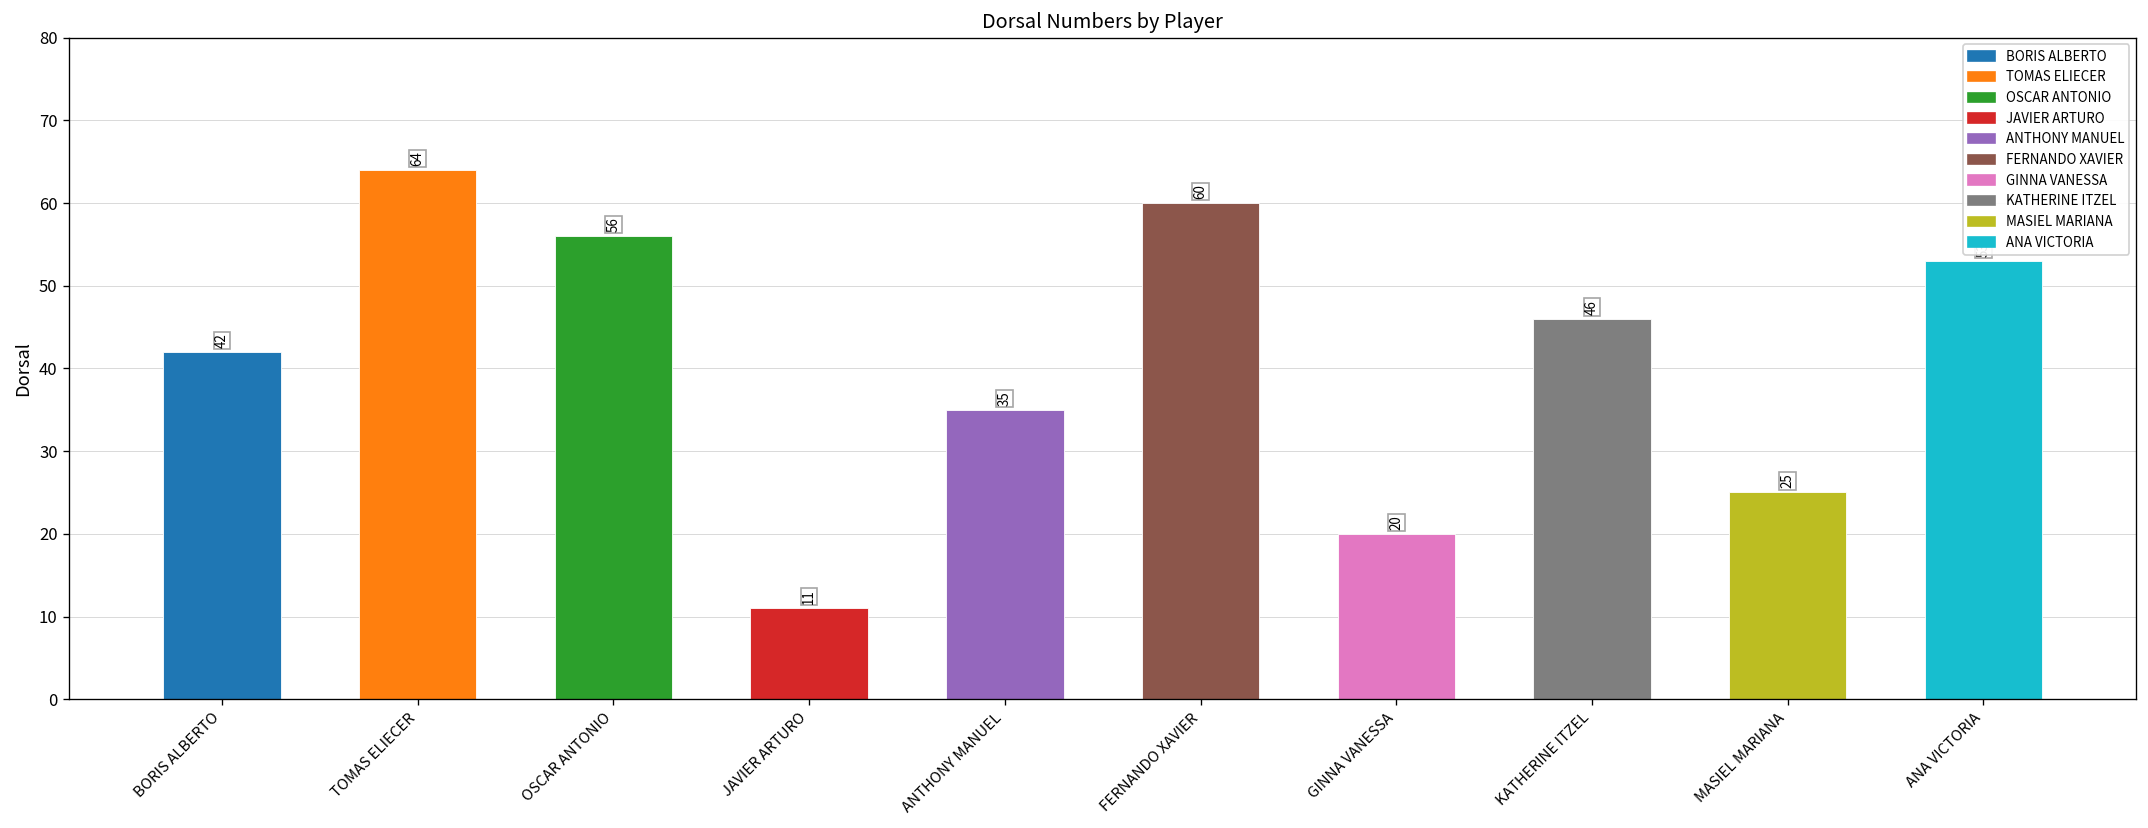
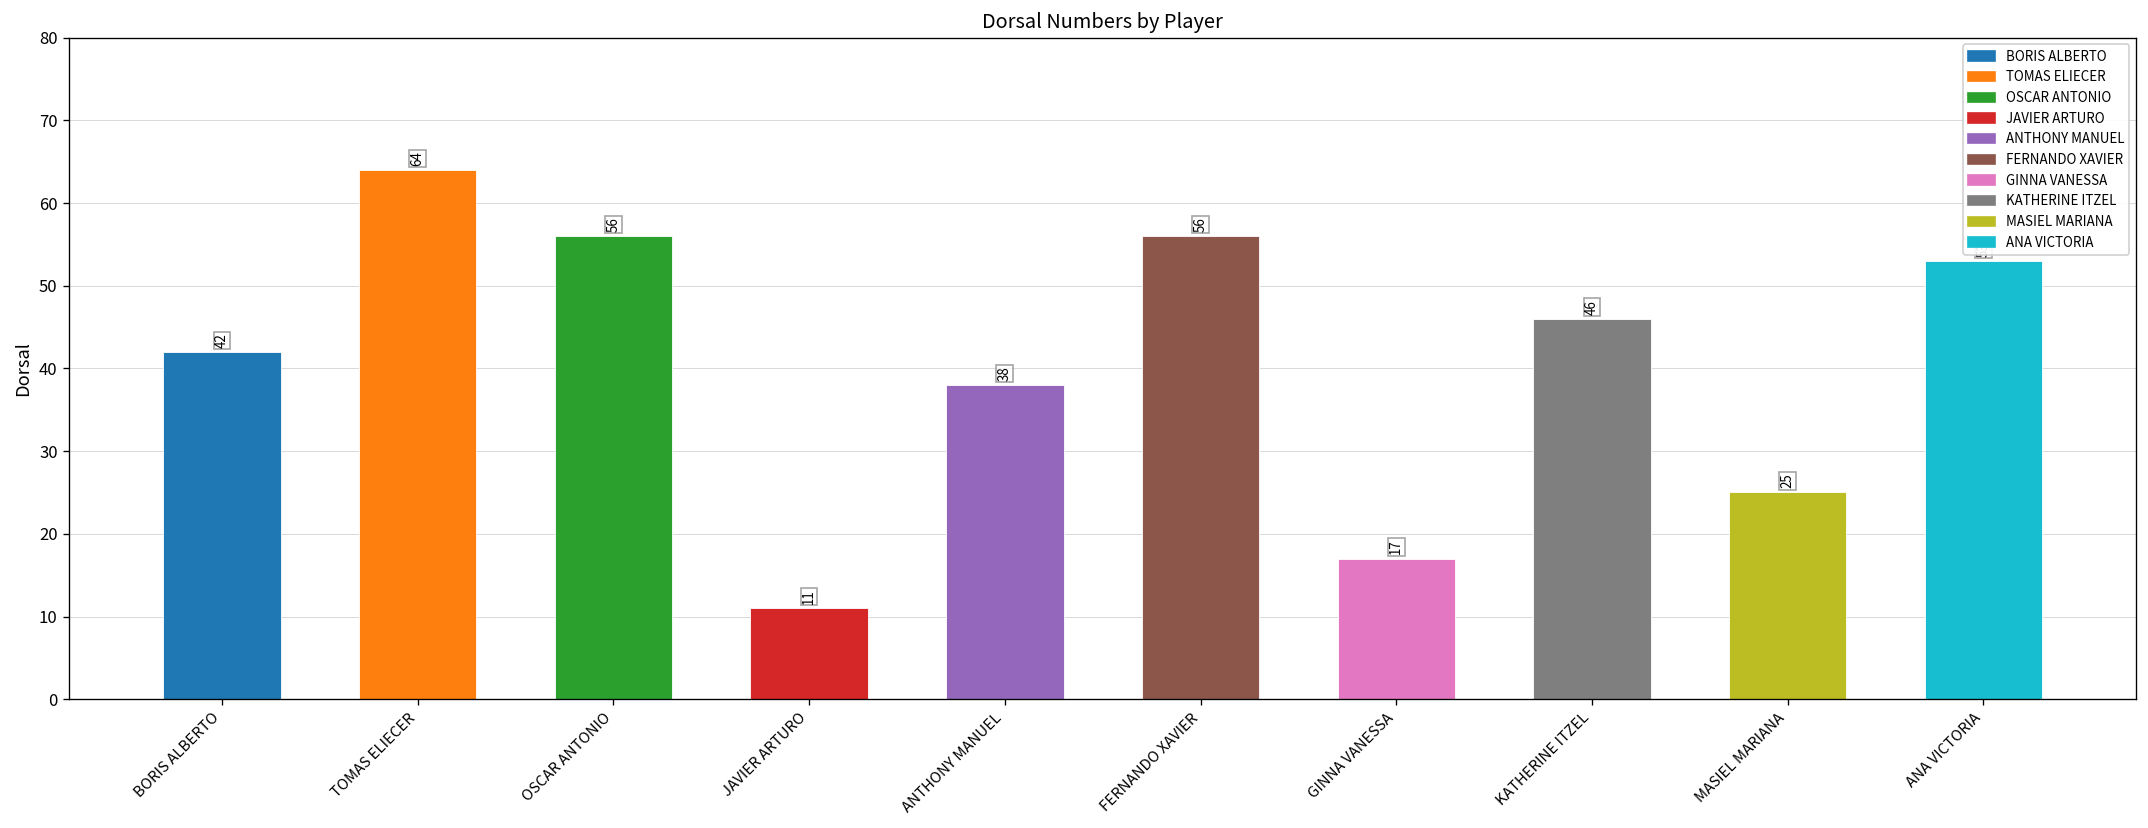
ANTHONY MANUEL: 35 -> 38
FERNANDO XAVIER: 60 -> 56
GINNA VANESSA: 20 -> 17
